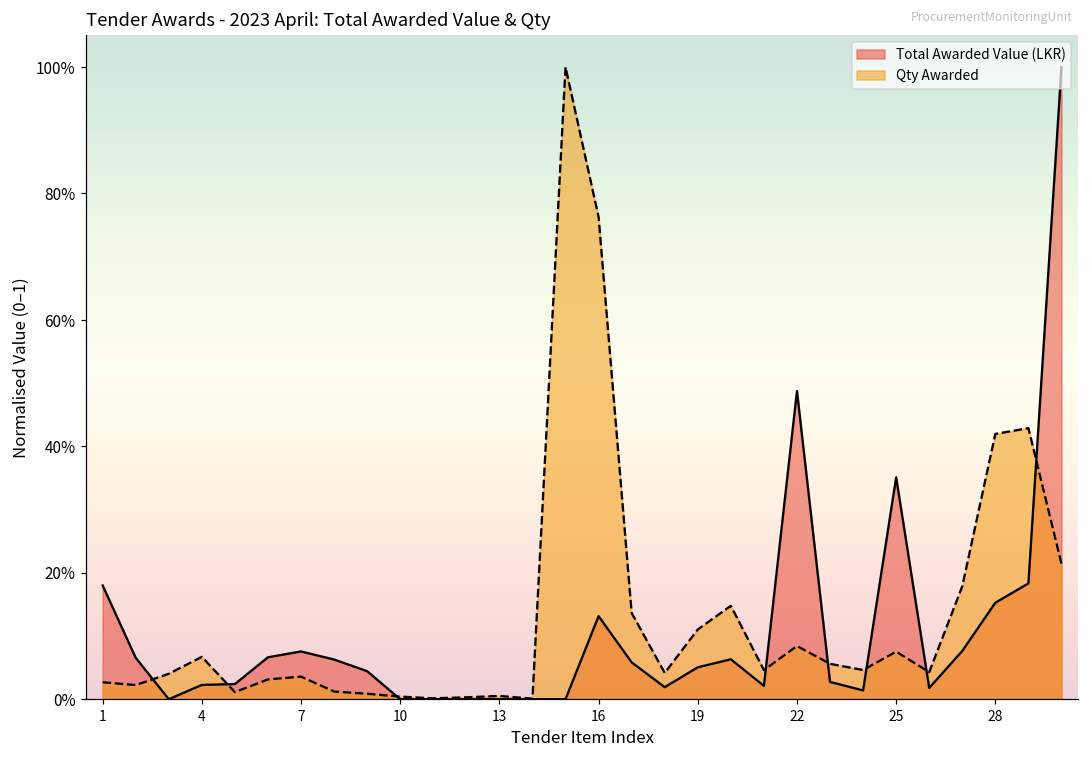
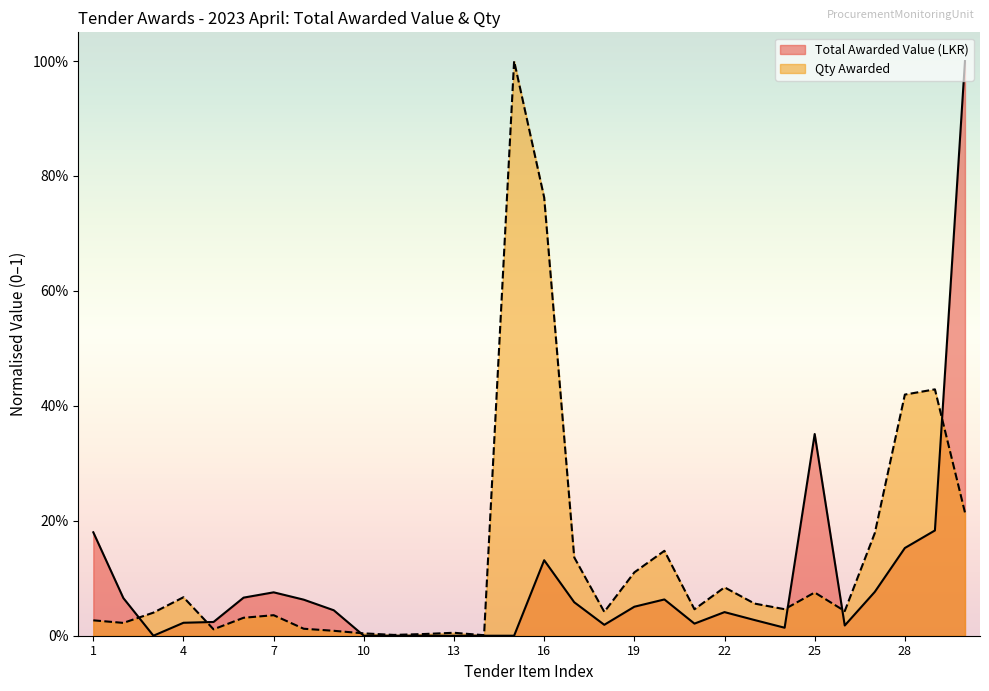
Total Awarded Value (LKR), 22: 49% -> 4%
